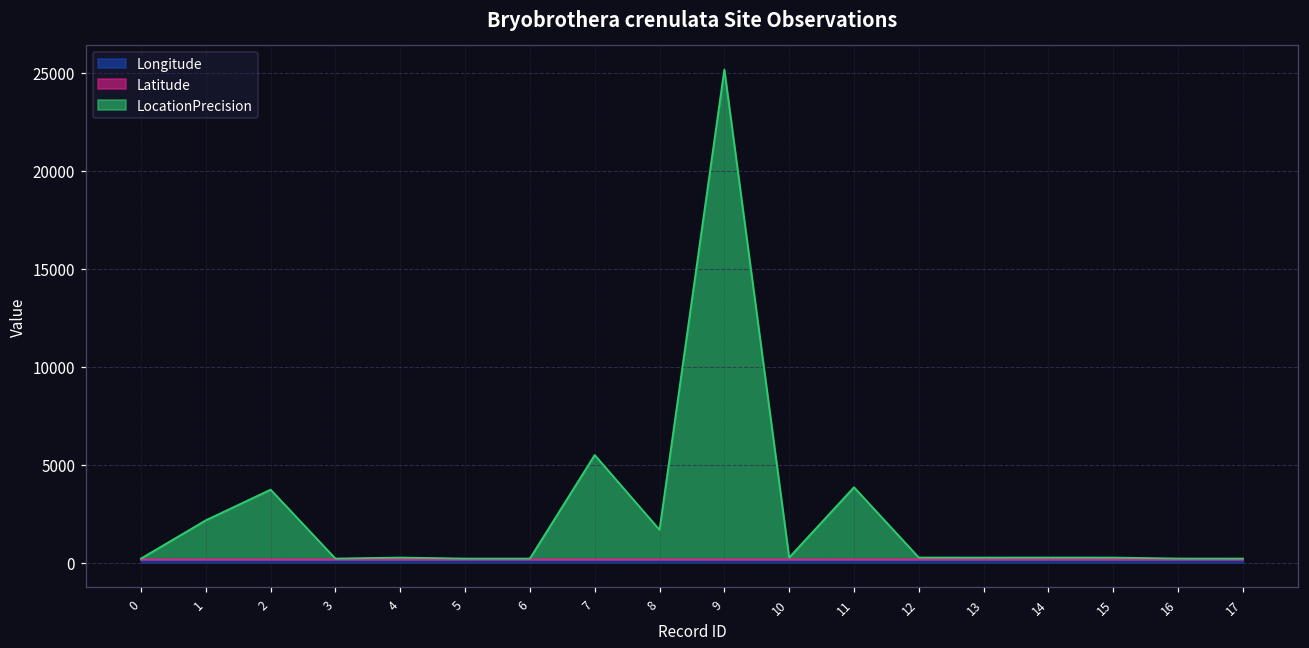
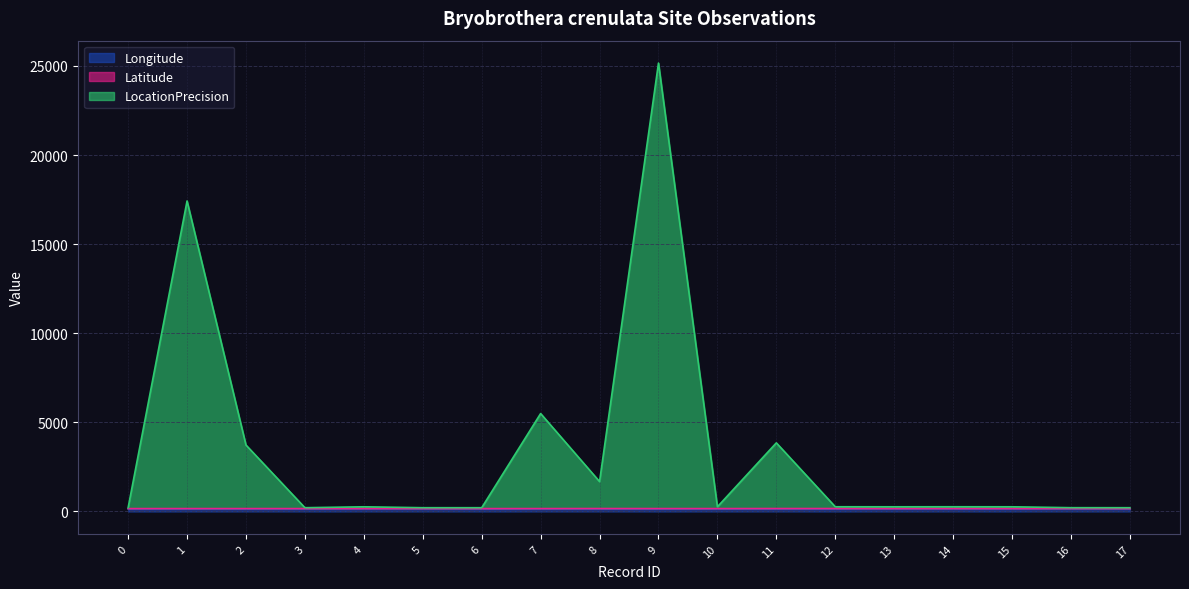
LocationPrecision, 1: 2000 -> 17300
